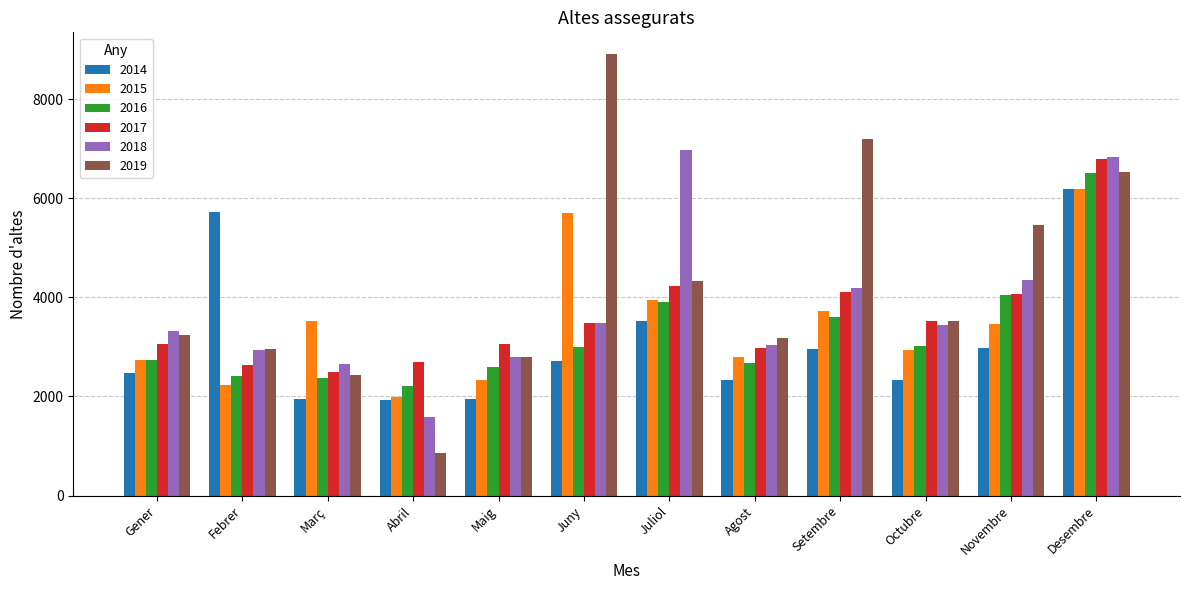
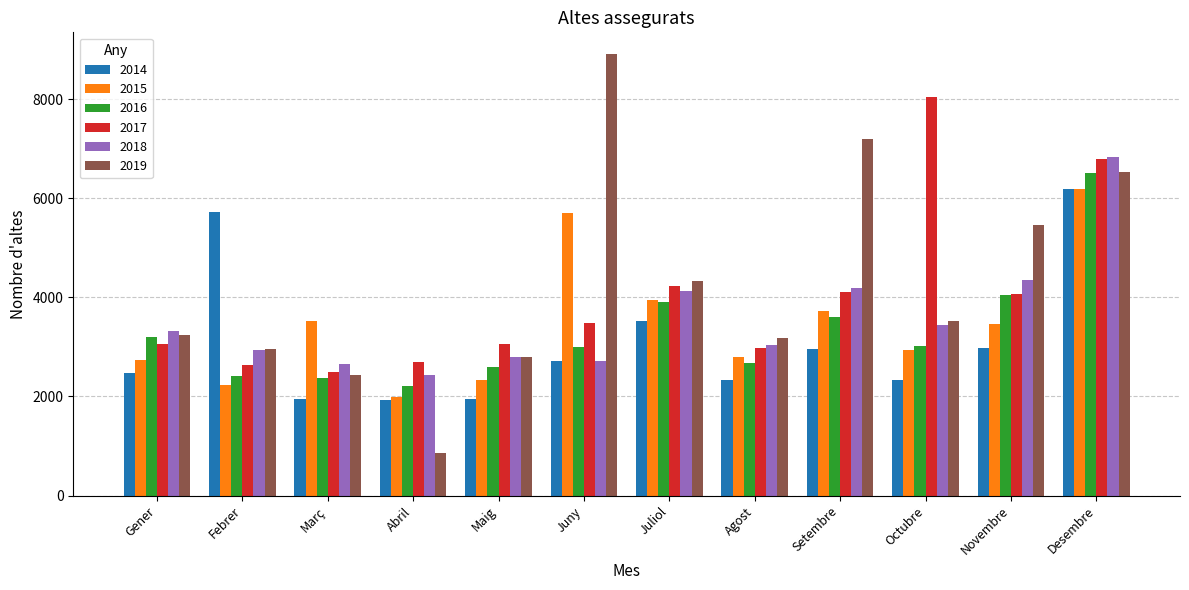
2016, Gener: 2700 -> 3200
2018, Abril: 1600 -> 2400
2018, Juny: 3500 -> 2700
2018, Juliol: 7000 -> 4100
2017, Octubre: 3500 -> 8000
